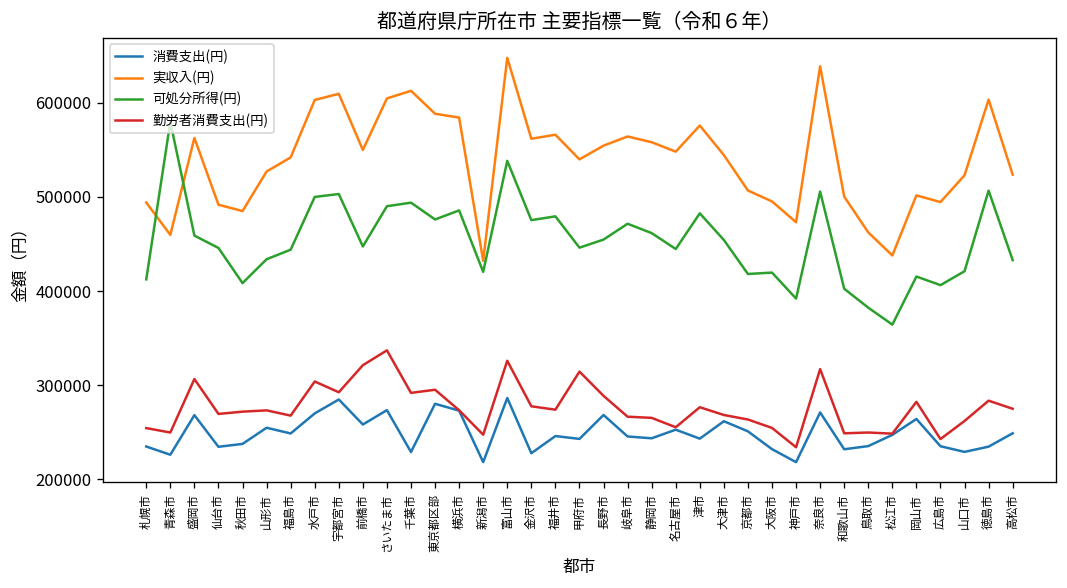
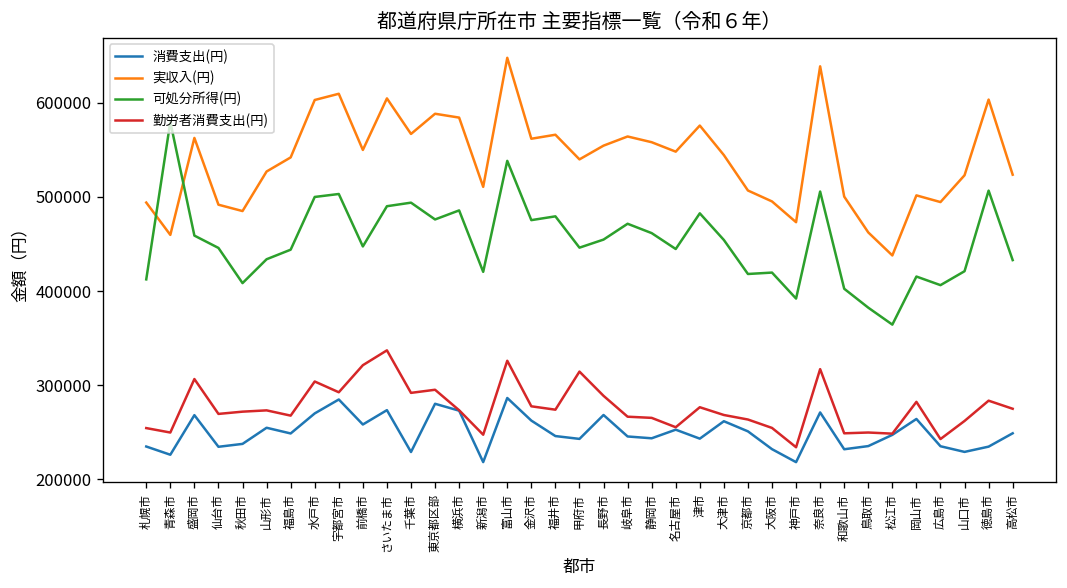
実収入(円), 千葉市: 610000 -> 570000
実収入(円), 新潟市: 430000 -> 510000
消費支出(円), 金沢市: 230000 -> 260000
